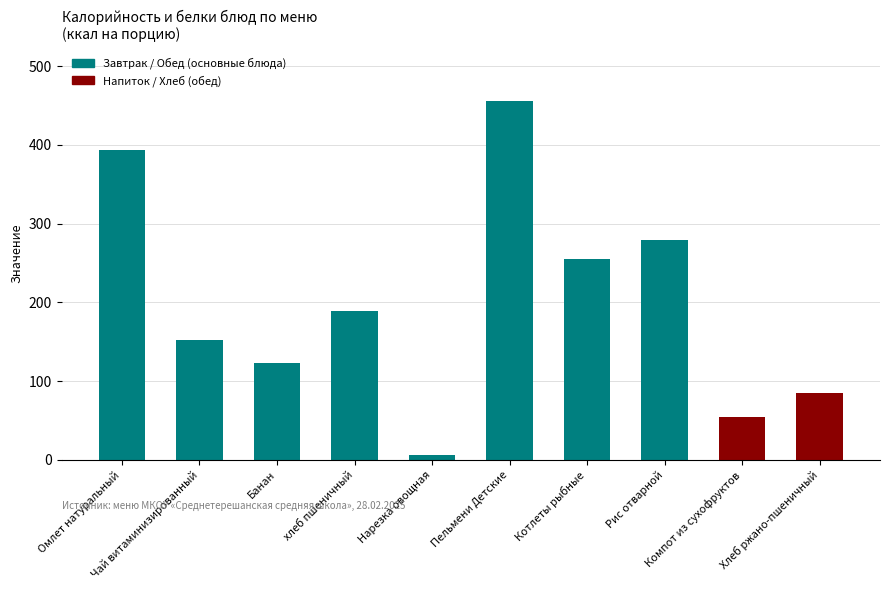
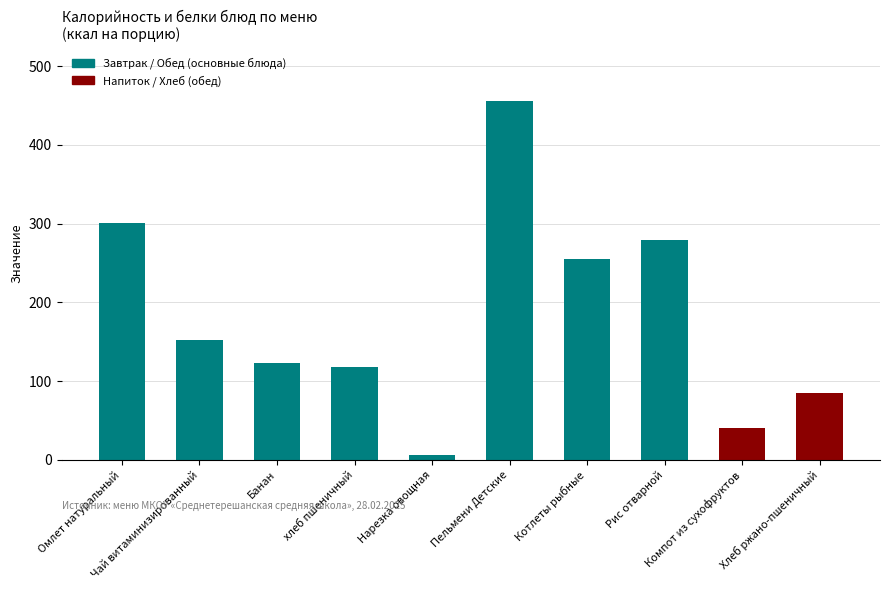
Омлет натуральный: 390 -> 300
хлеб пшеничный: 190 -> 120
Компот из сухофруктов: 50 -> 40
